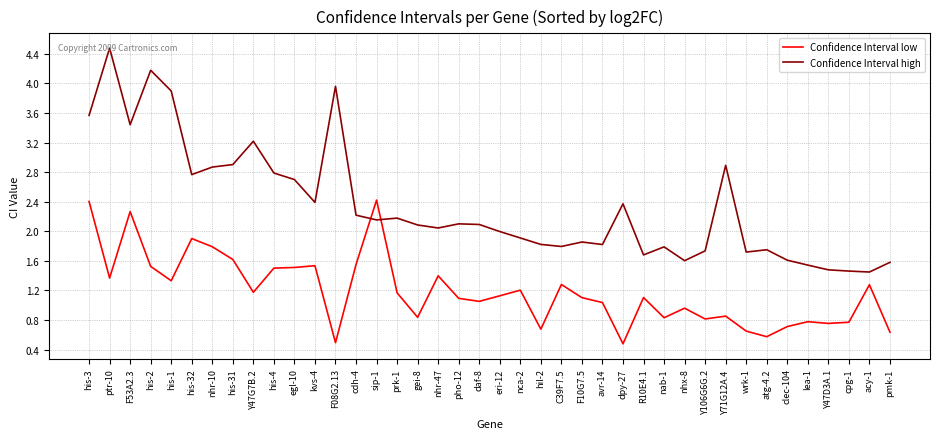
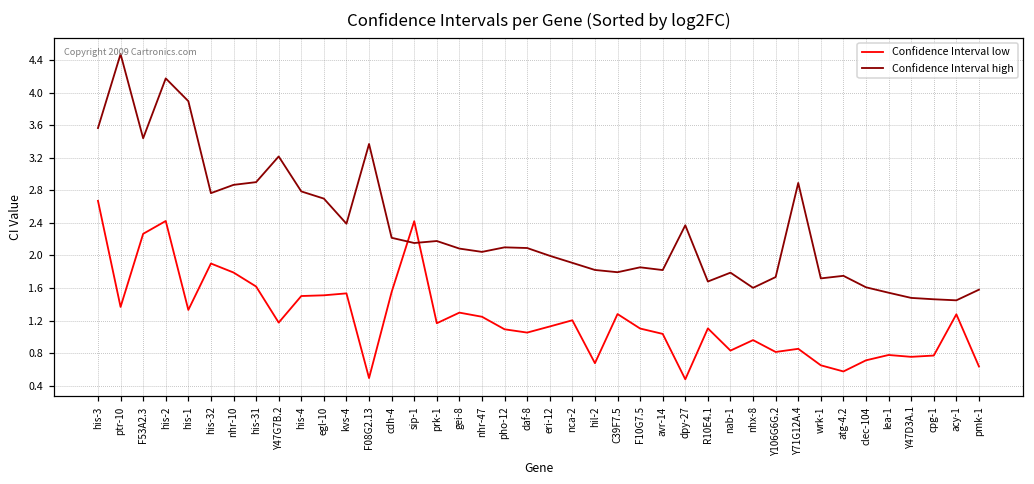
Confidence Interval low, his-3: 2.4 -> 2.7
Confidence Interval low, his-2: 1.5 -> 2.4
Confidence Interval high, F08G2.13: 4.0 -> 3.4
Confidence Interval low, gei-8: 0.8 -> 1.3
Confidence Interval low, nhr-47: 1.4 -> 1.2
